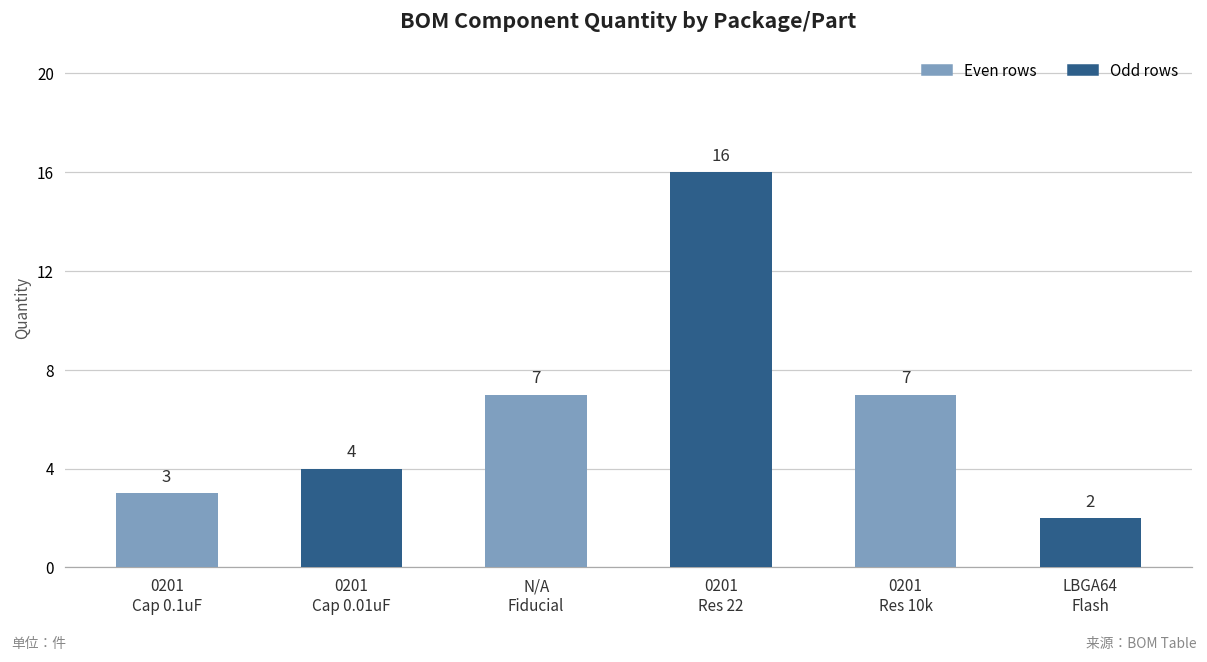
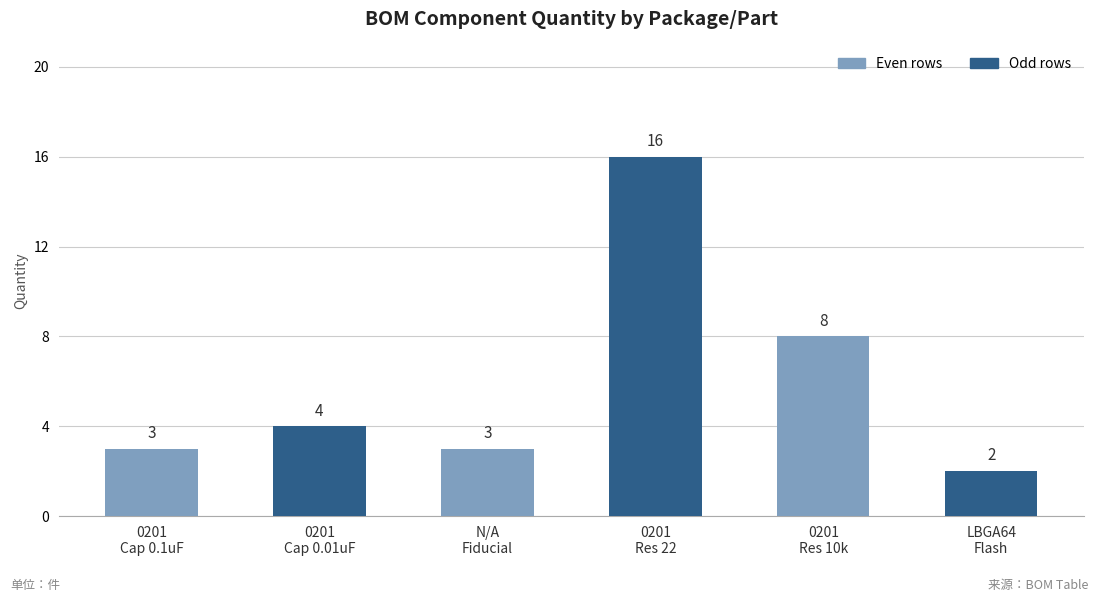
N/A Fiducial: 7 -> 3
0201 Res 10k: 7 -> 8
